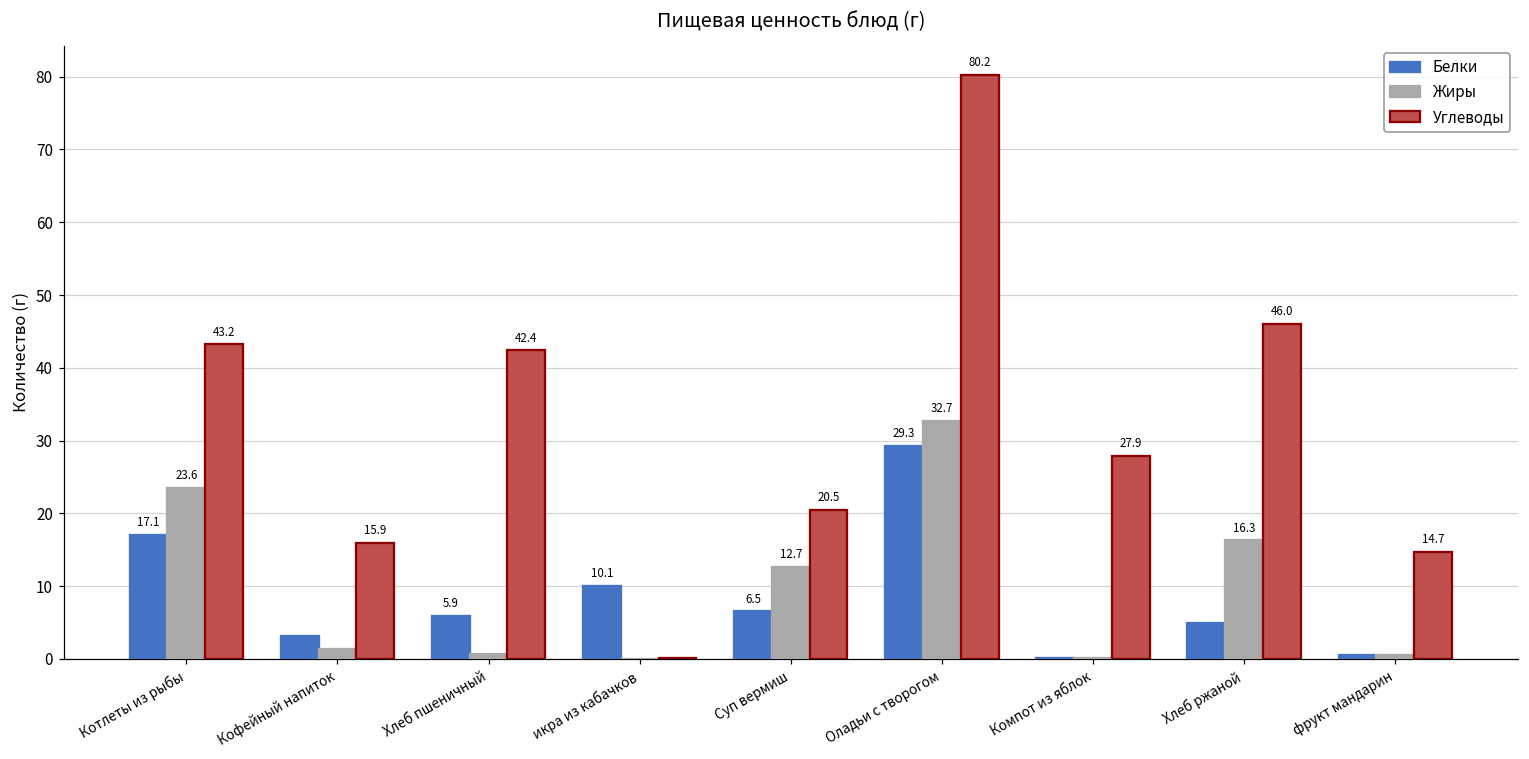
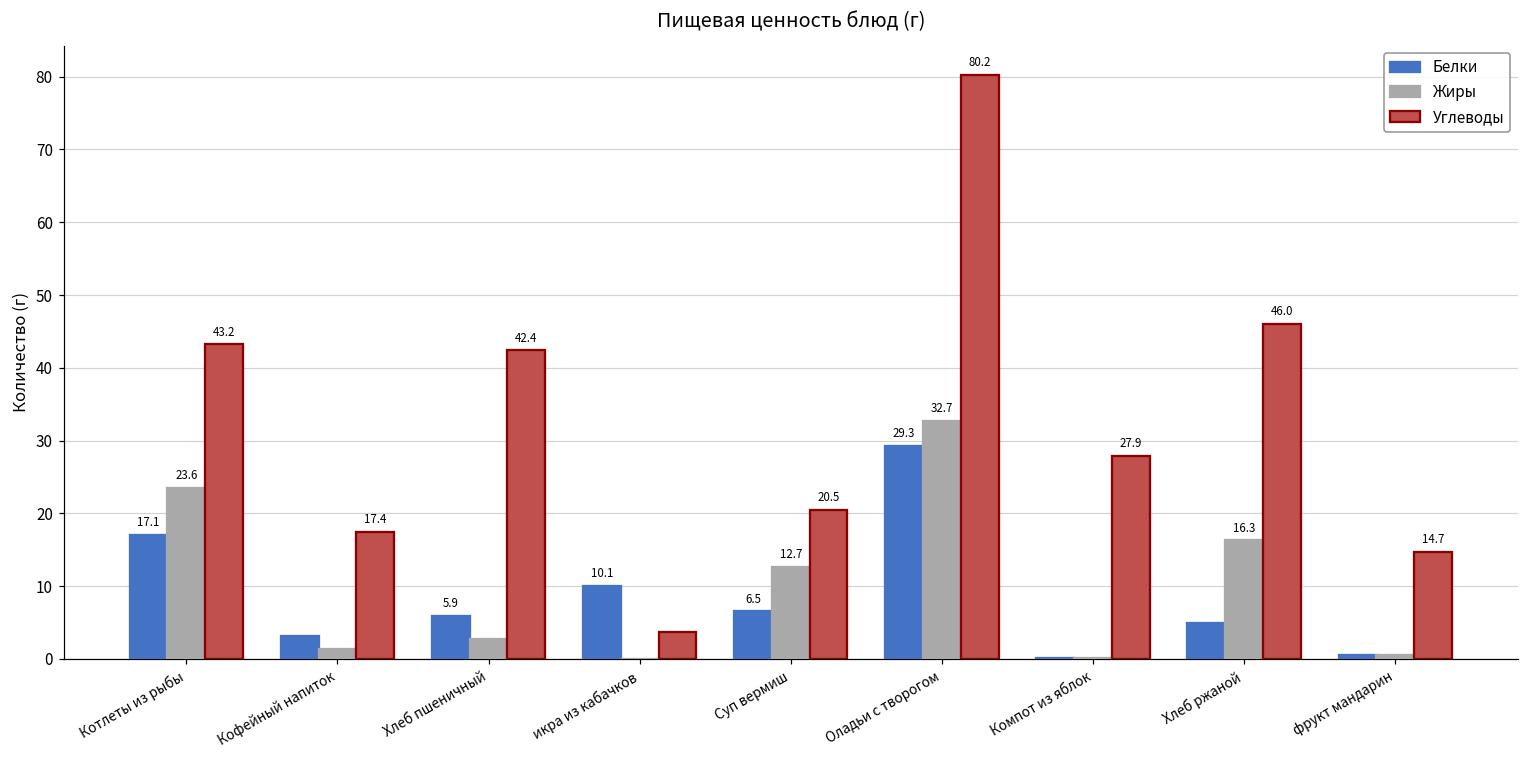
Углеводы, Кофейный напиток: 15.9 -> 17.4
Жиры, Хлеб пшеничный: 1 -> 3
Углеводы, икра из кабачков: 0 -> 4
